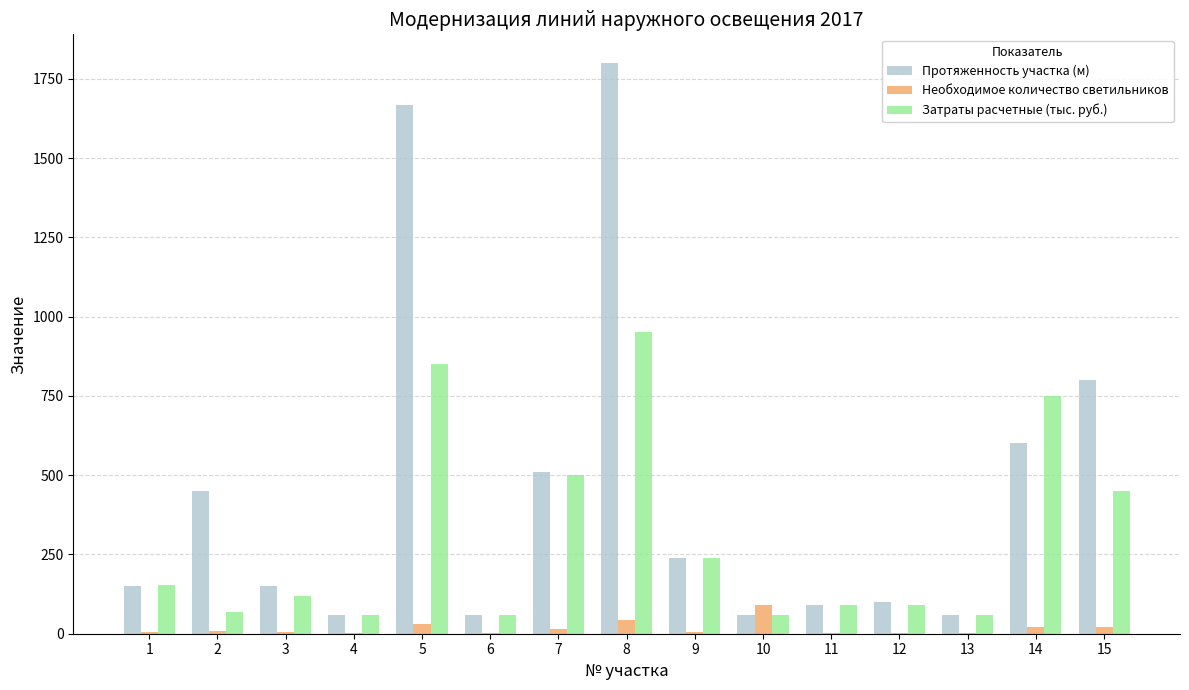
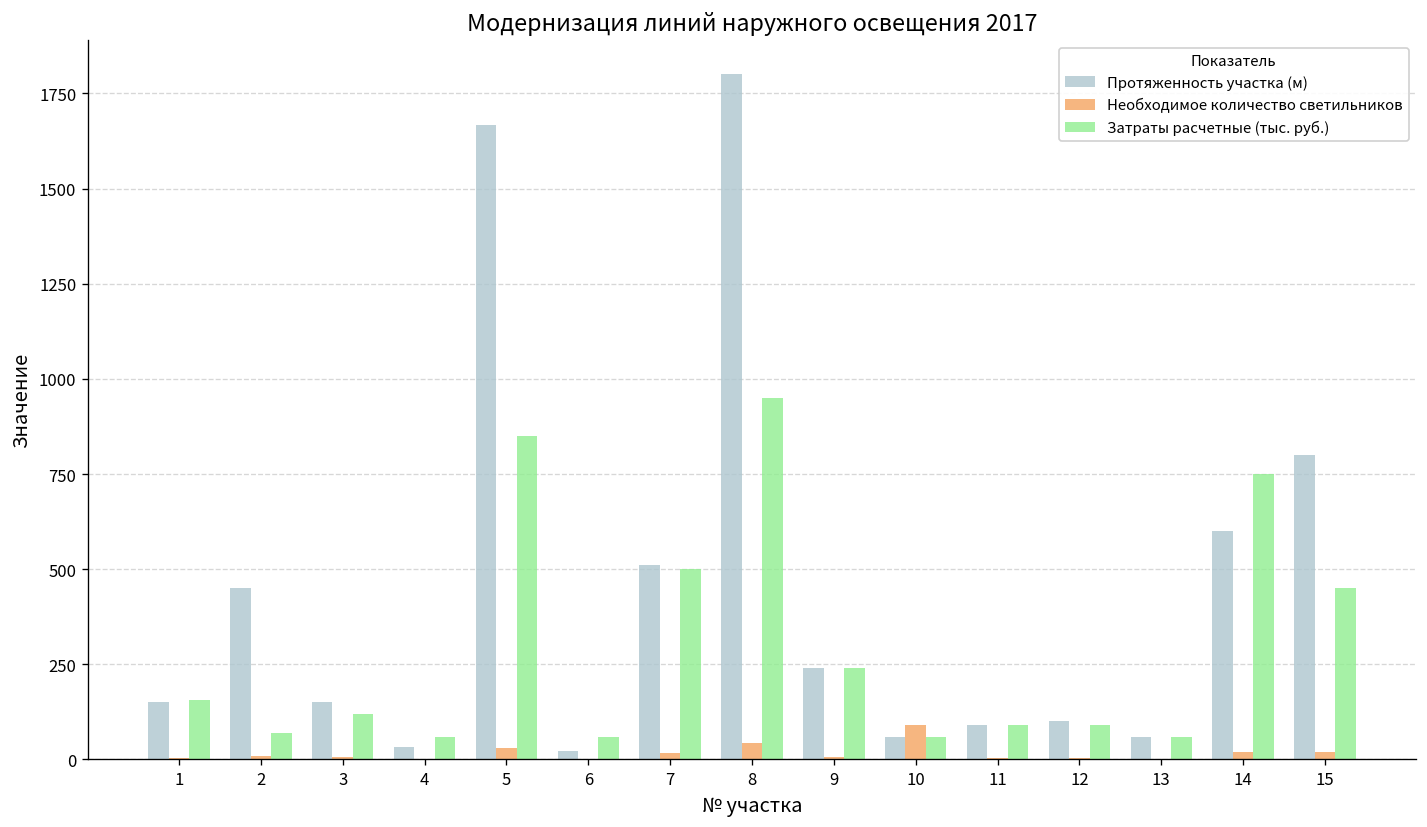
Протяженность участка (м), 4: 60 -> 30
Протяженность участка (м), 6: 60 -> 20
